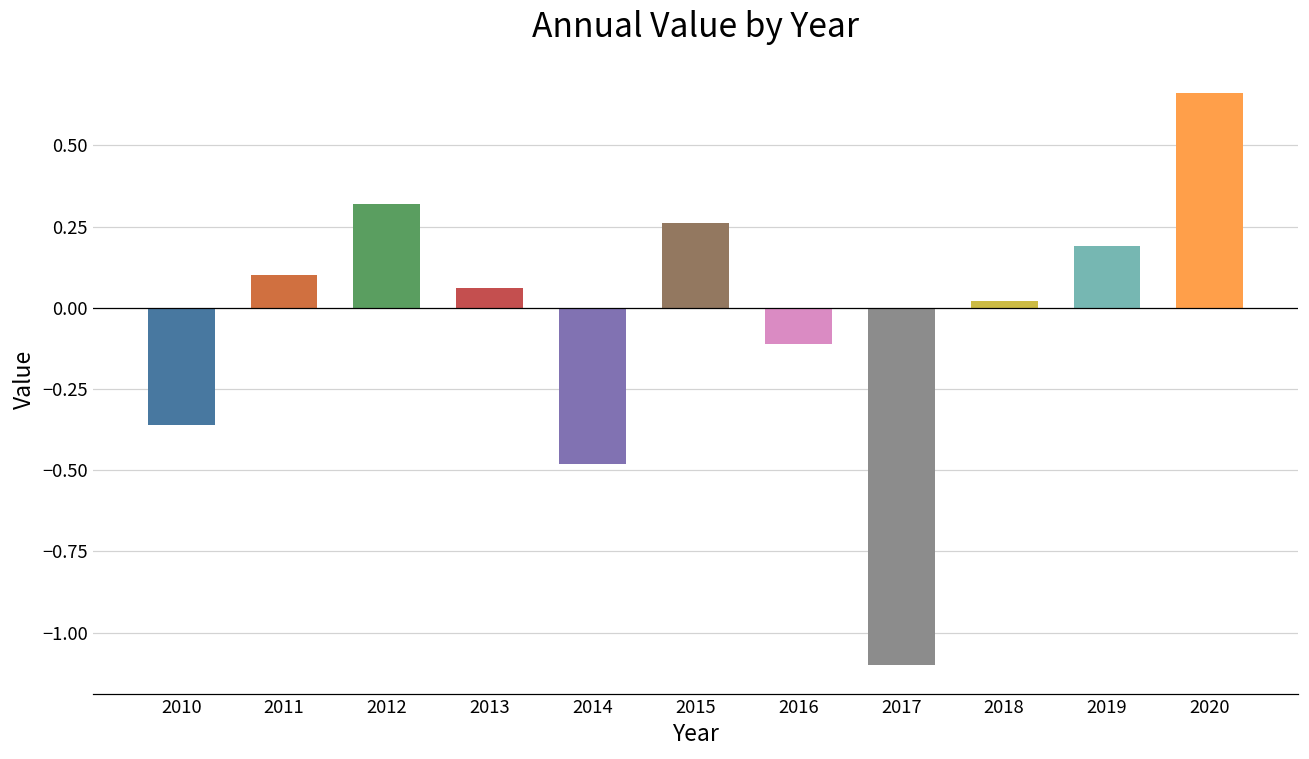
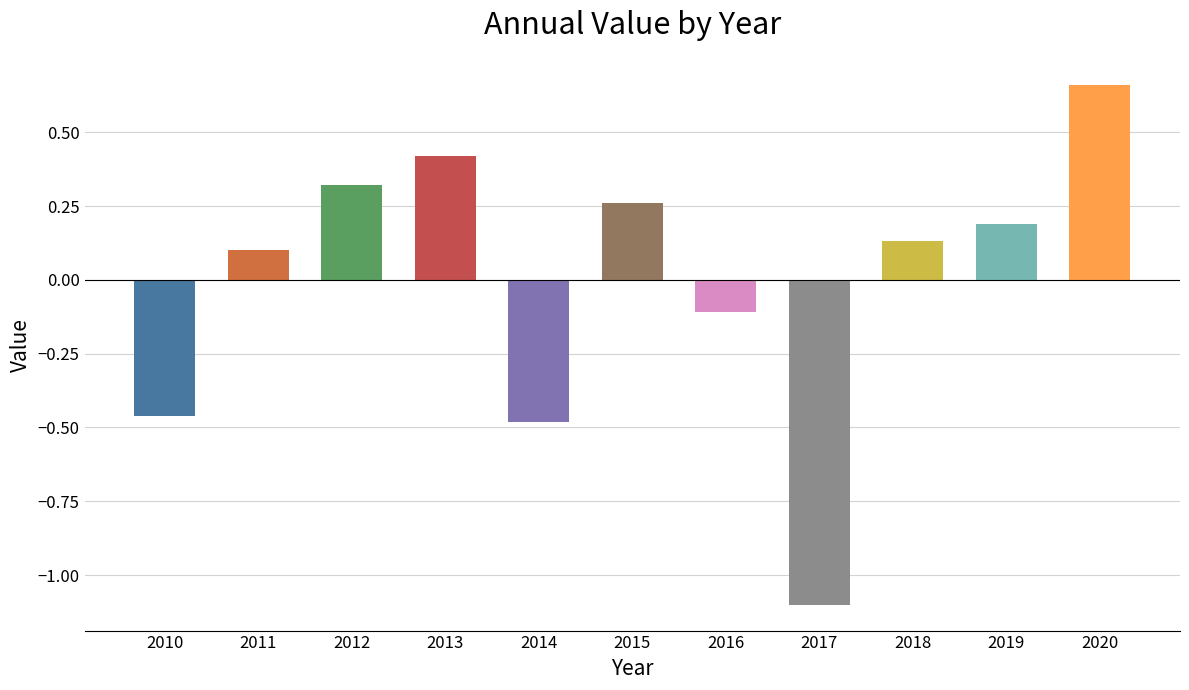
2010: -0.36 -> -0.46
2013: 0.06 -> 0.42
2018: 0.02 -> 0.13
